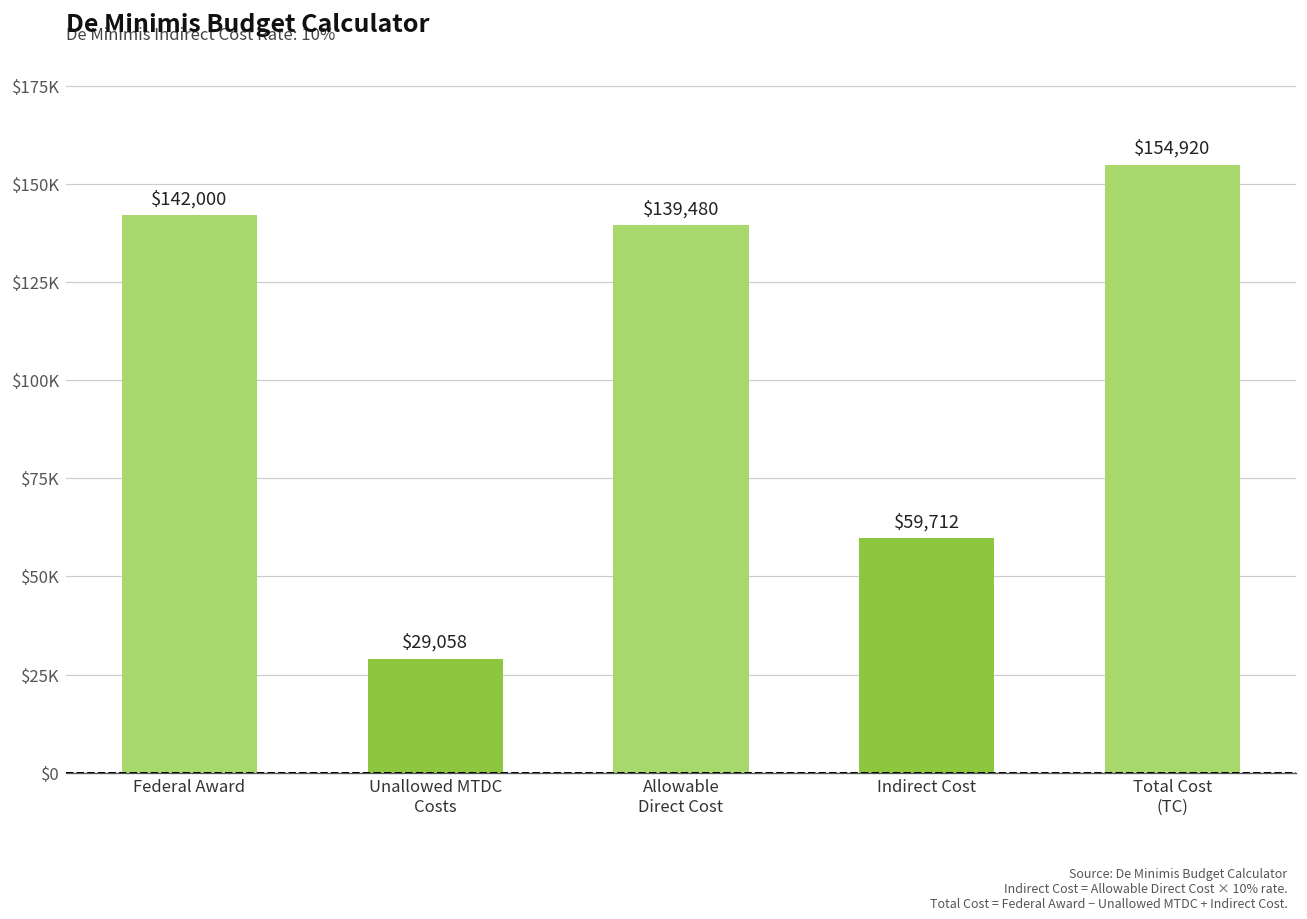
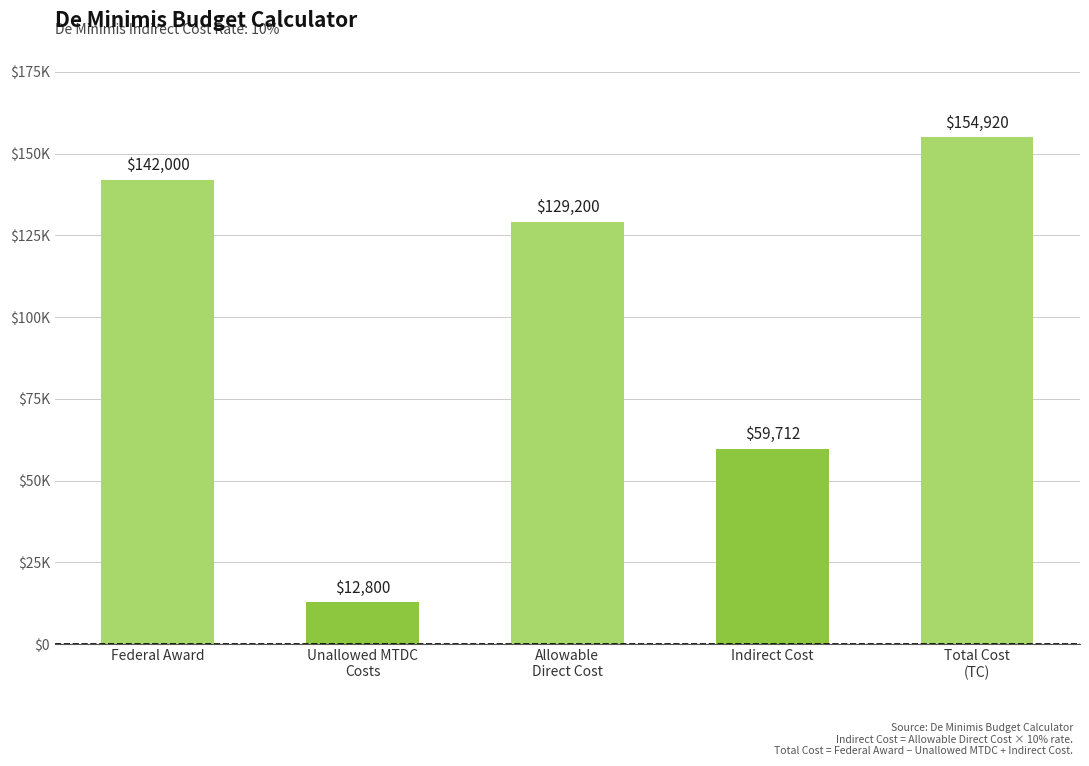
Unallowed MTDC Costs: $29,058 -> $12,800
Allowable Direct Cost: $139,480 -> $129,200
